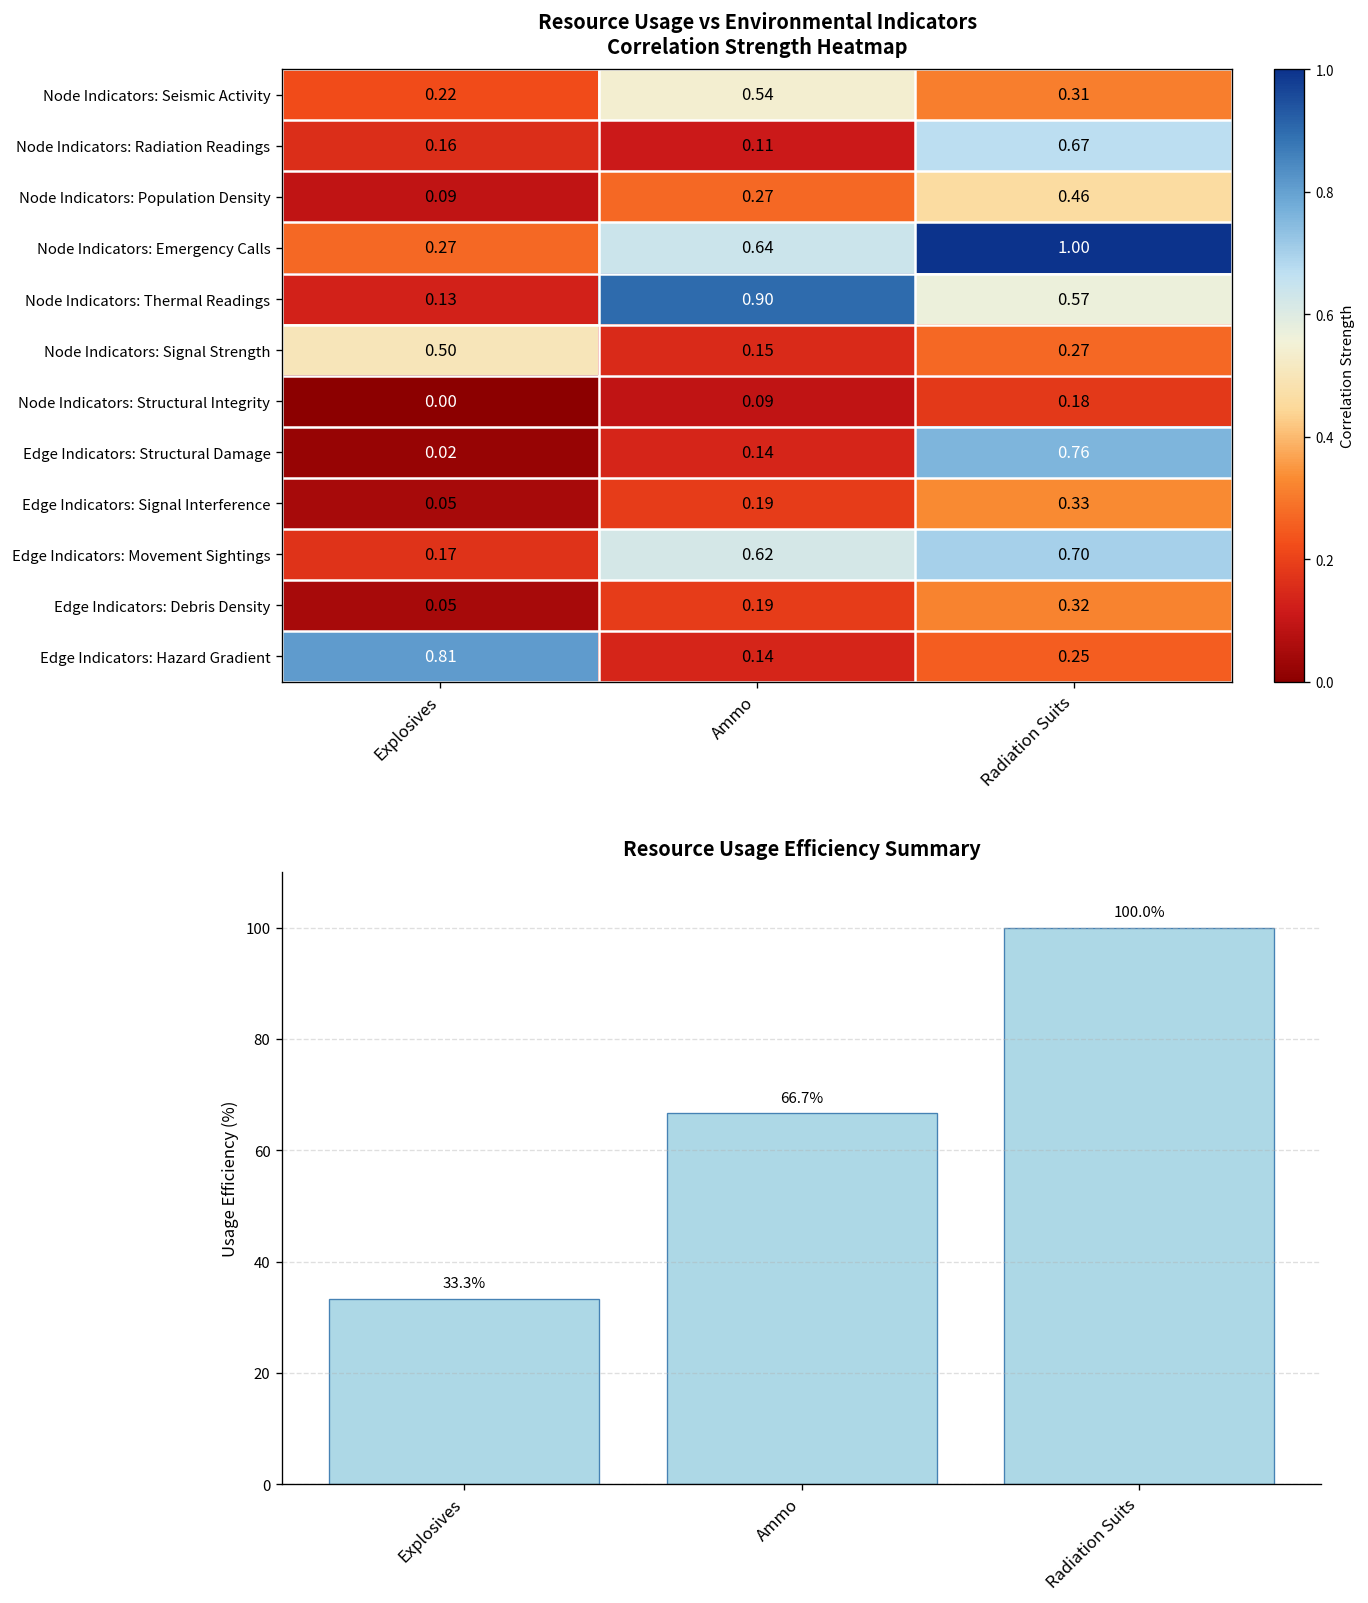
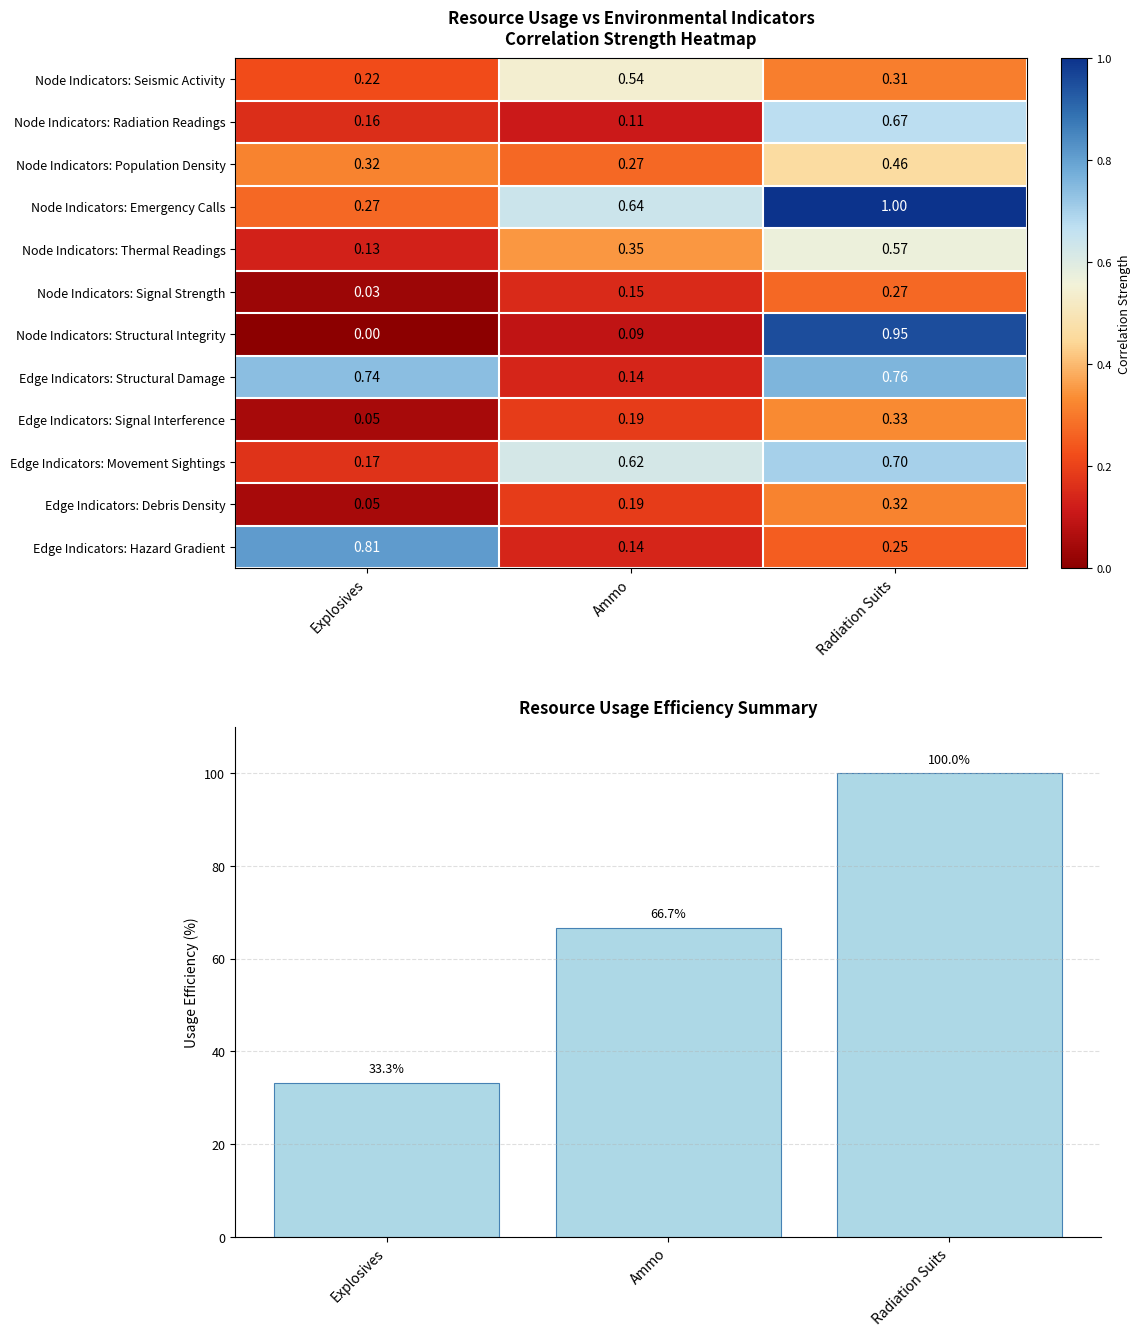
Resource Usage vs Environmental Indicators Correlation Strength Heatmap, Node Indicators: Population Density, Explosives: 0.09 -> 0.32
Resource Usage vs Environmental Indicators Correlation Strength Heatmap, Node Indicators: Thermal Readings, Ammo: 0.90 -> 0.35
Resource Usage vs Environmental Indicators Correlation Strength Heatmap, Node Indicators: Signal Strength, Explosives: 0.50 -> 0.03
Resource Usage vs Environmental Indicators Correlation Strength Heatmap, Node Indicators: Structural Integrity, Radiation Suits: 0.18 -> 0.95
Resource Usage vs Environmental Indicators Correlation Strength Heatmap, Edge Indicators: Structural Damage, Explosives: 0.02 -> 0.74
